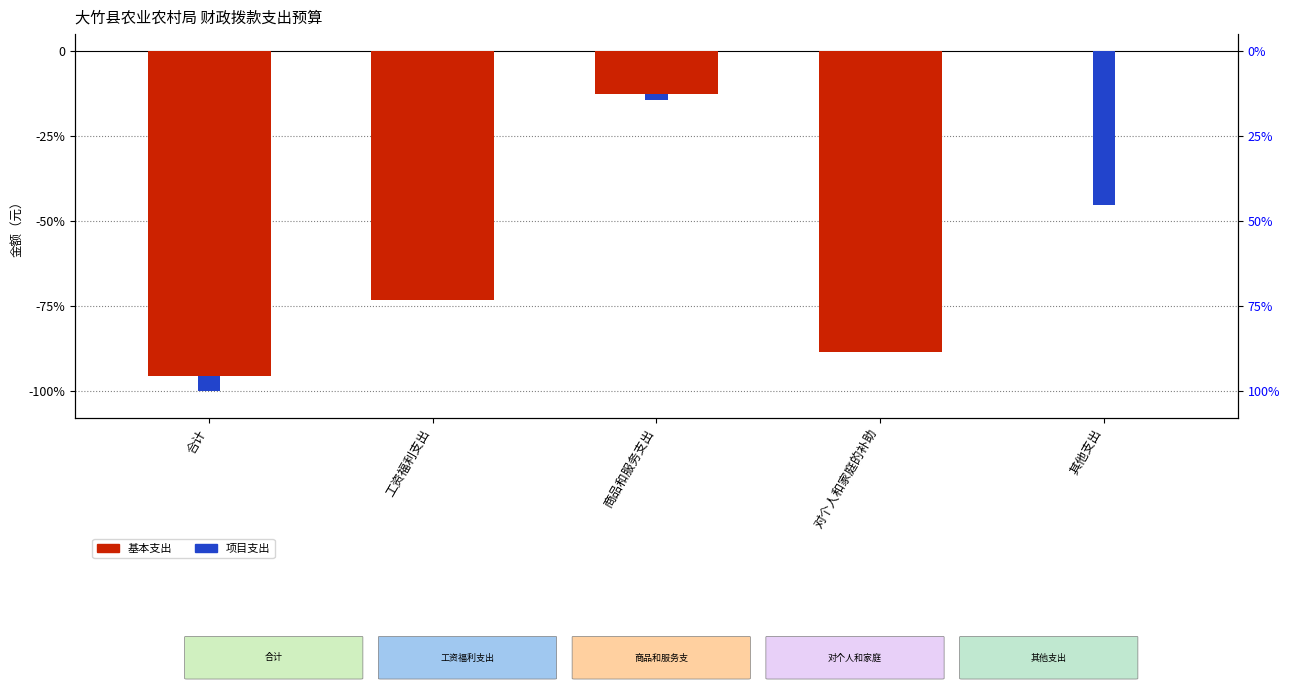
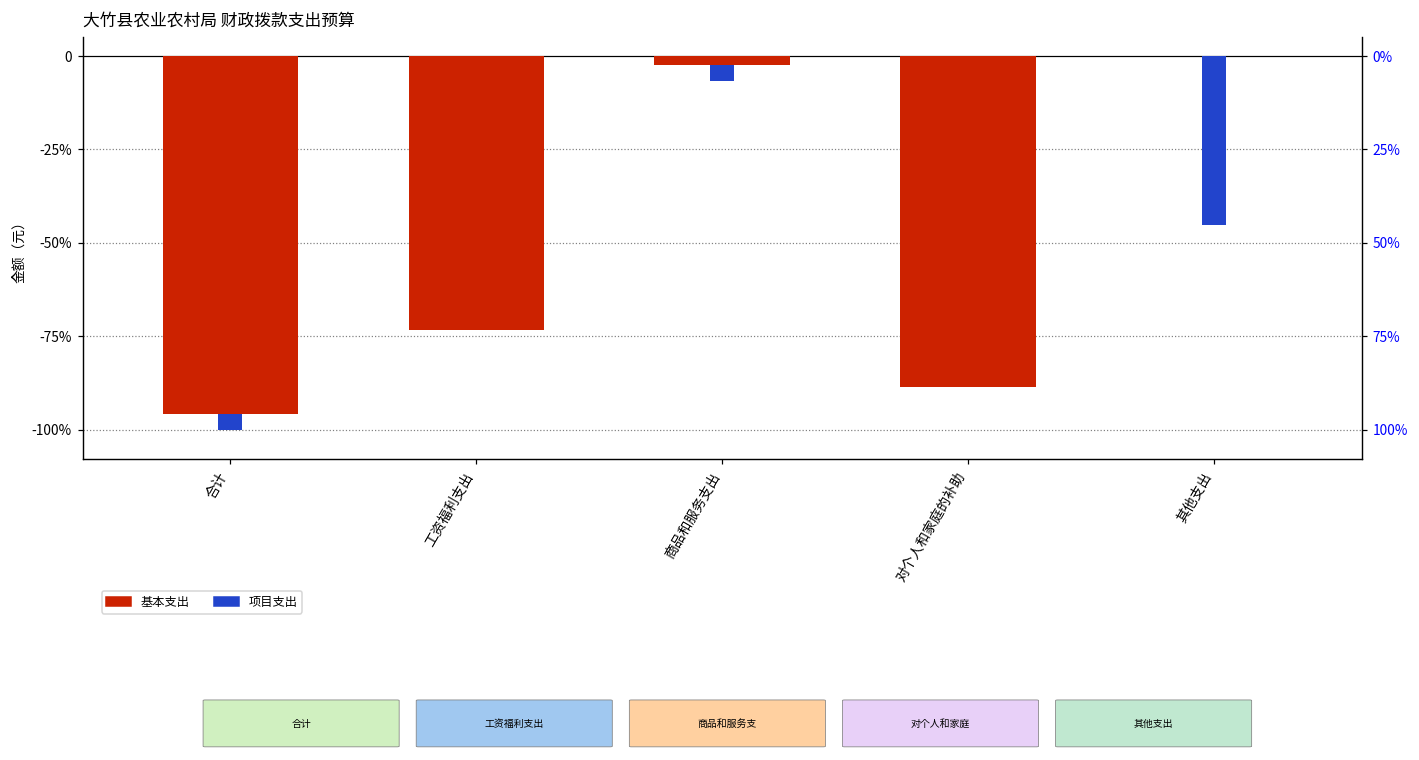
基本支出, 商品和服务支出: -13% -> -2%
项目支出, 商品和服务支出: -2% -> -4%
